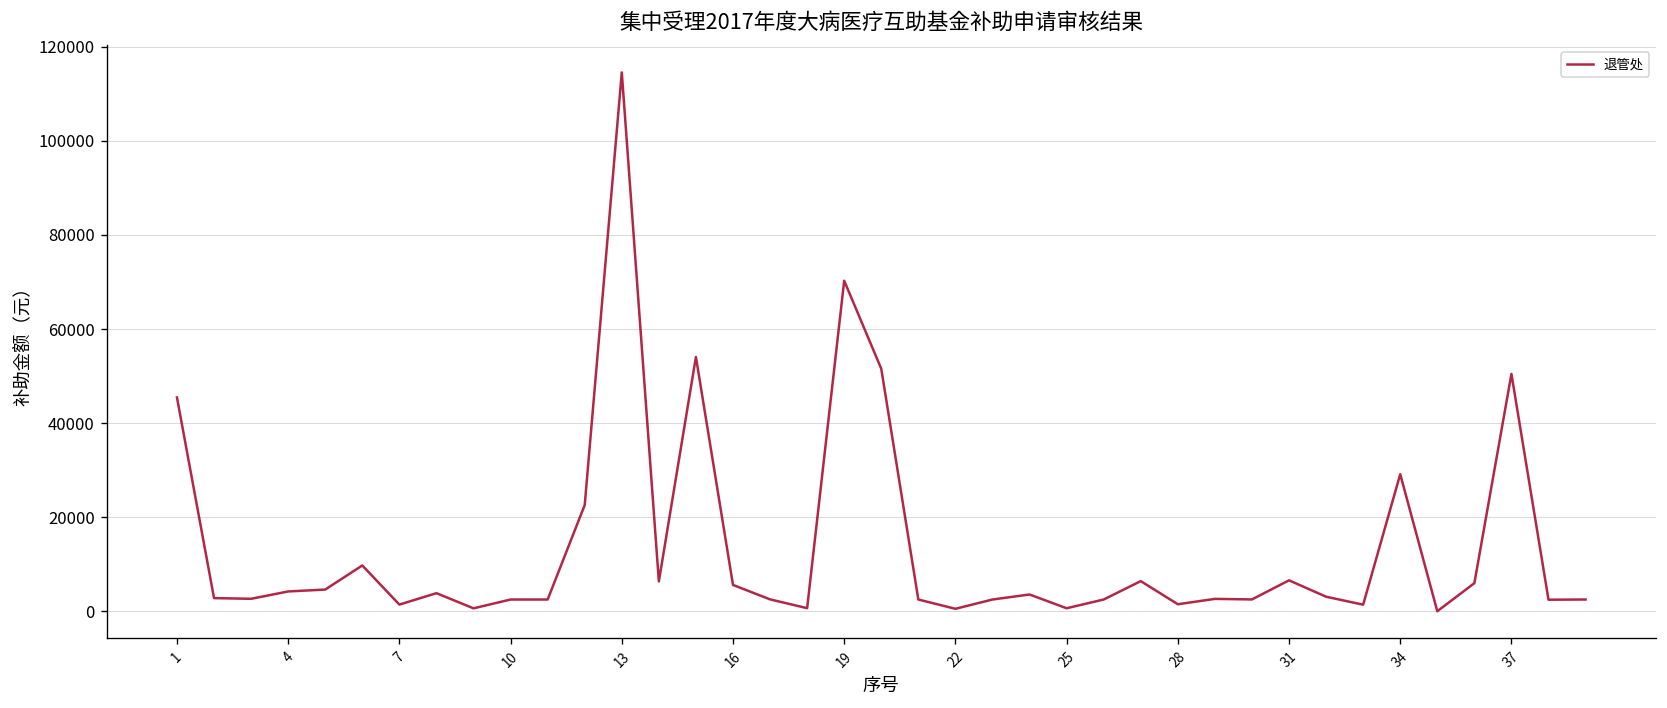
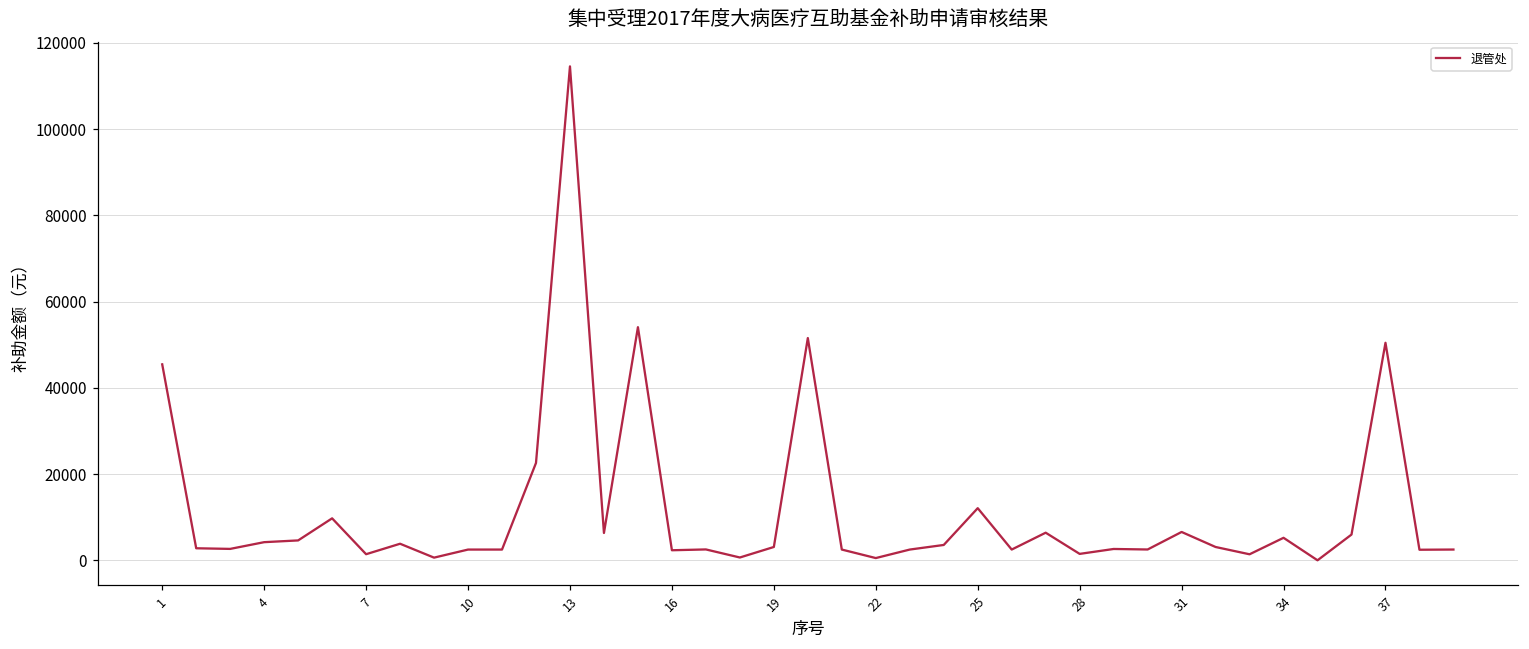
16: 6000 -> 2000
19: 70000 -> 3000
25: 1000 -> 12000
34: 29000 -> 5000
